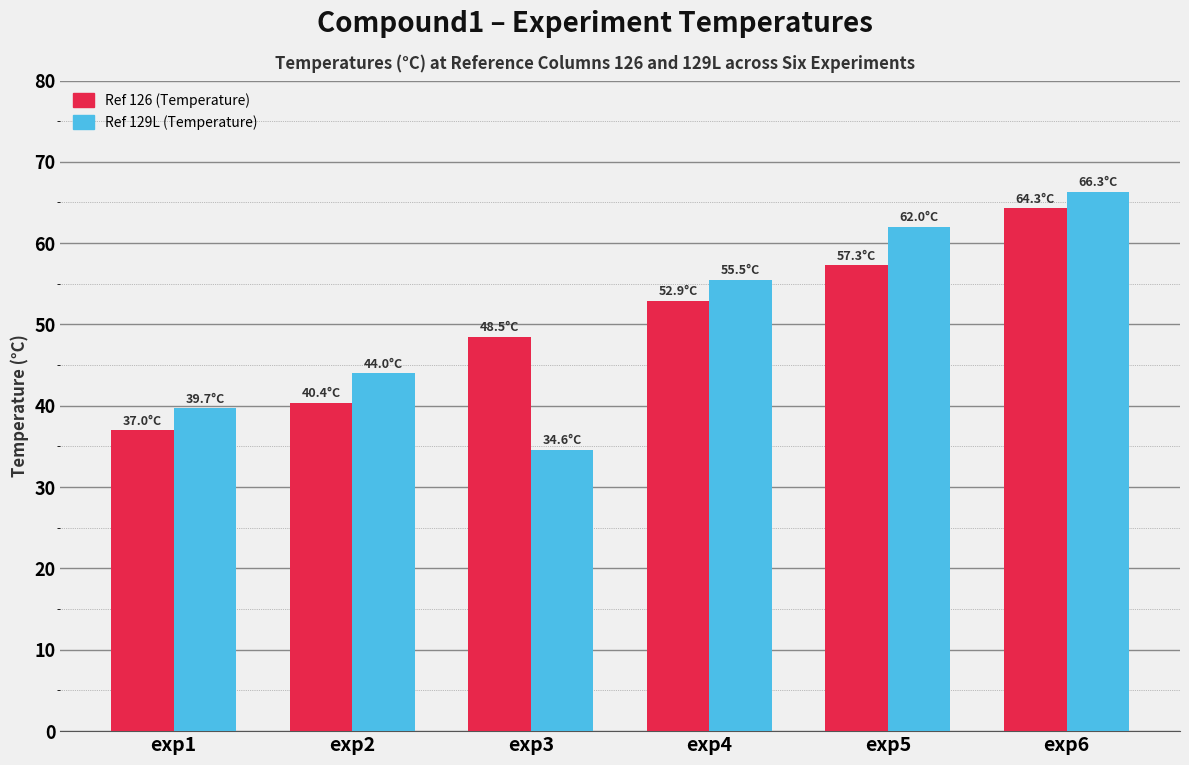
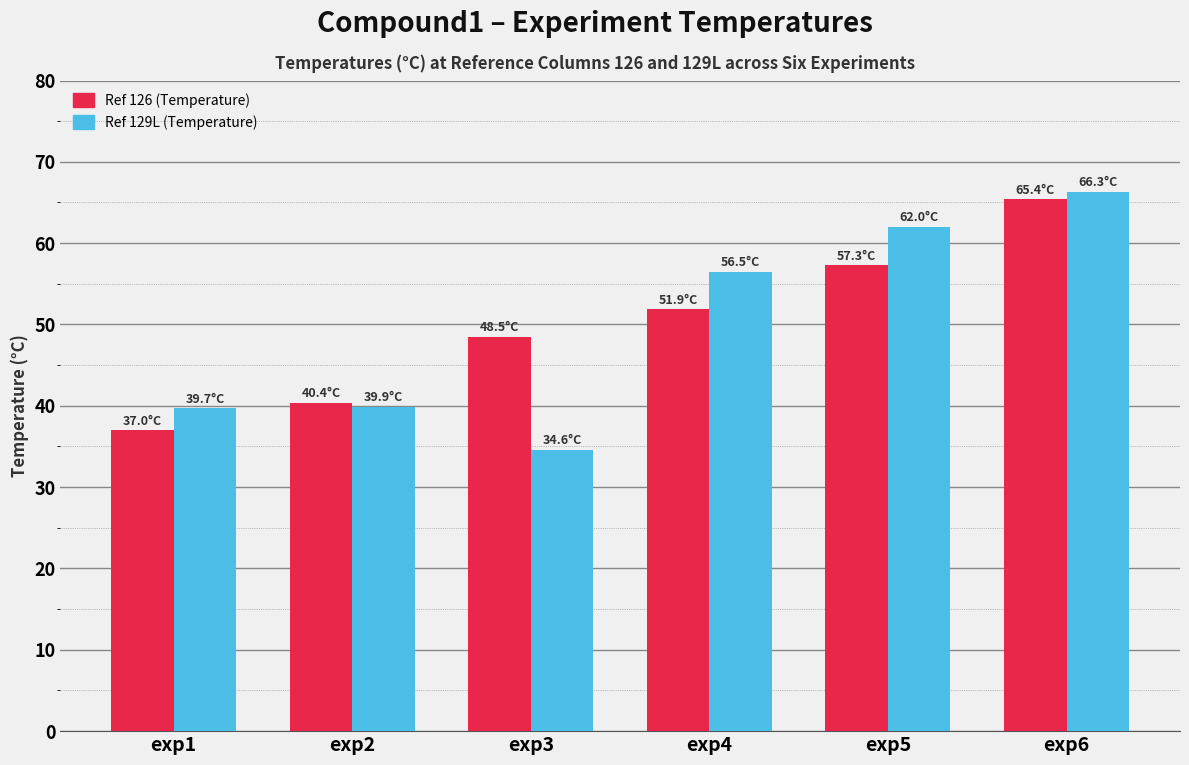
Ref 129L (Temperature), exp2: 44.0°C -> 39.9°C
Ref 126 (Temperature), exp4: 52.9°C -> 51.9°C
Ref 129L (Temperature), exp4: 55.5°C -> 56.5°C
Ref 126 (Temperature), exp6: 64.3°C -> 65.4°C
